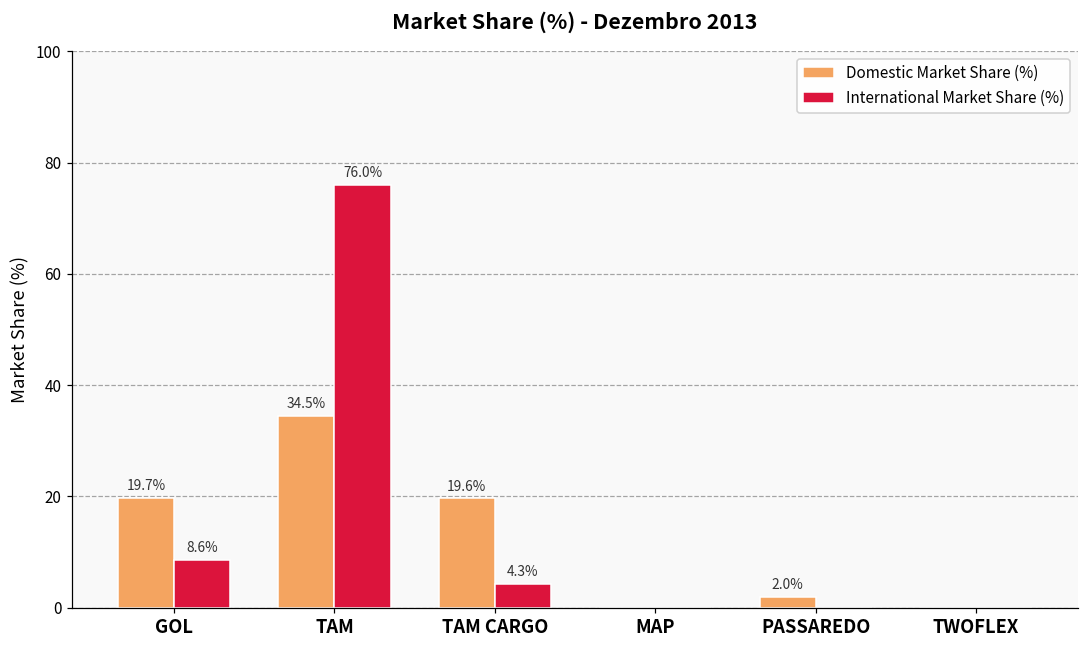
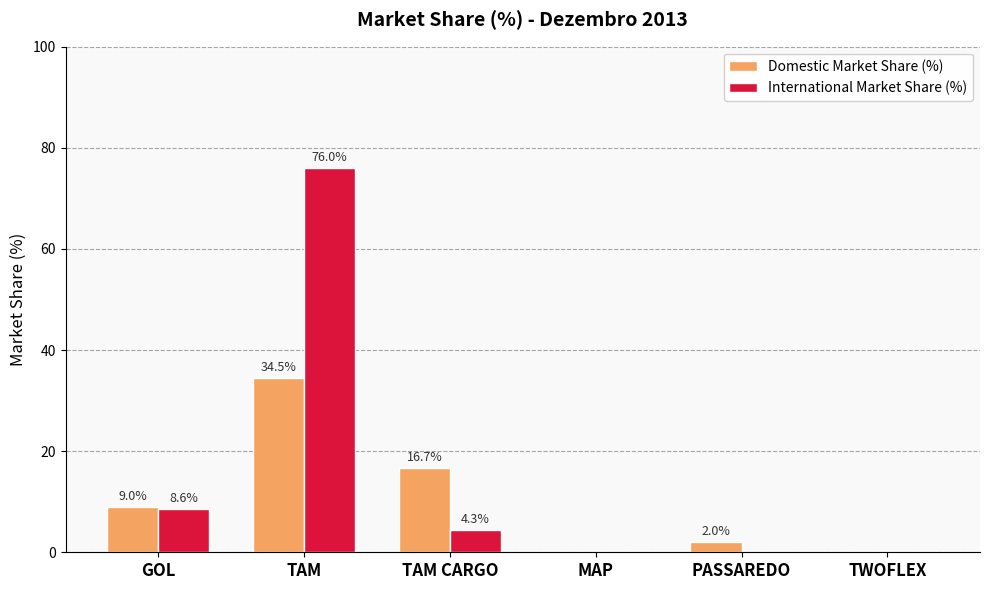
Domestic Market Share (%), GOL: 19.7% -> 9.0%
Domestic Market Share (%), TAM CARGO: 19.6% -> 16.7%
